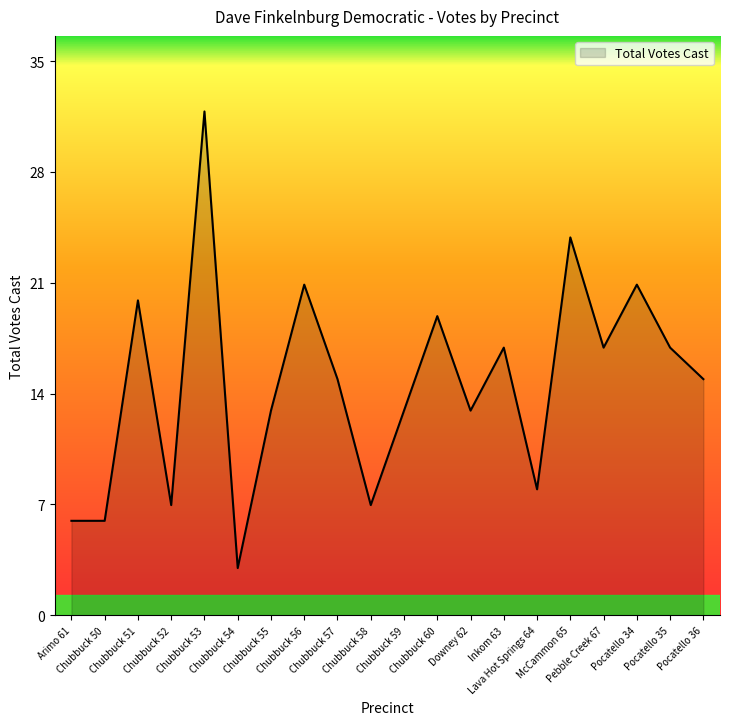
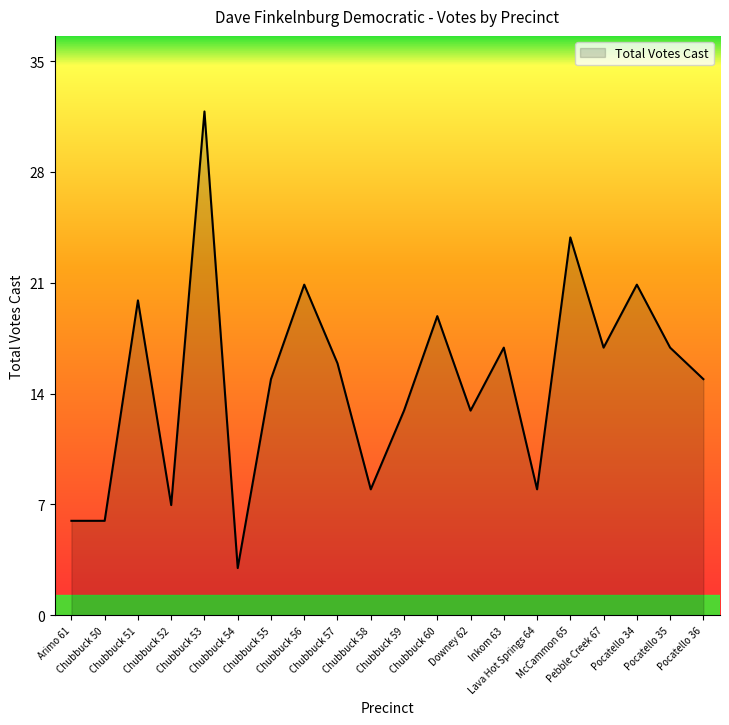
Chubbuck 55: 13 -> 15
Chubbuck 57: 15 -> 16
Chubbuck 58: 7 -> 8
